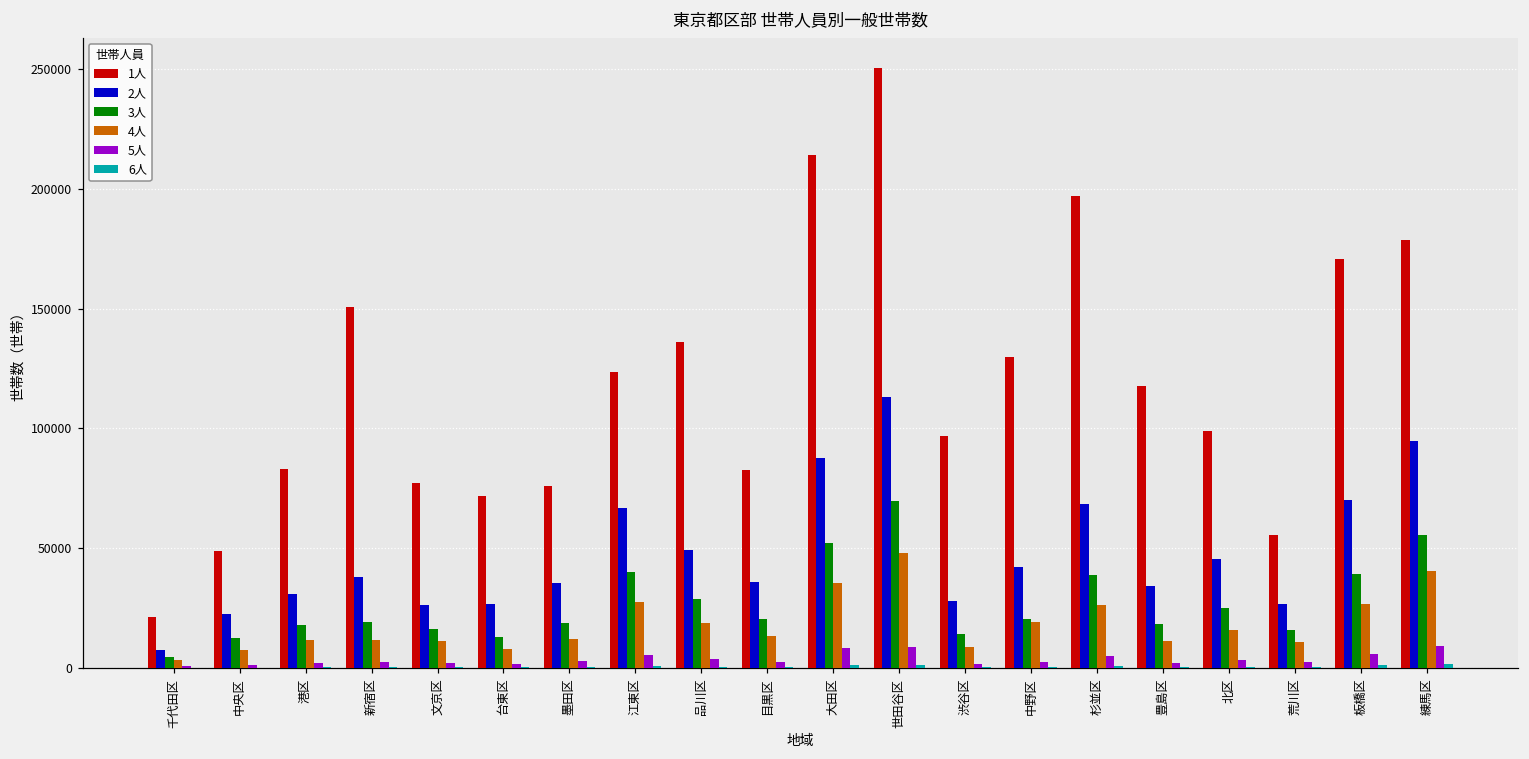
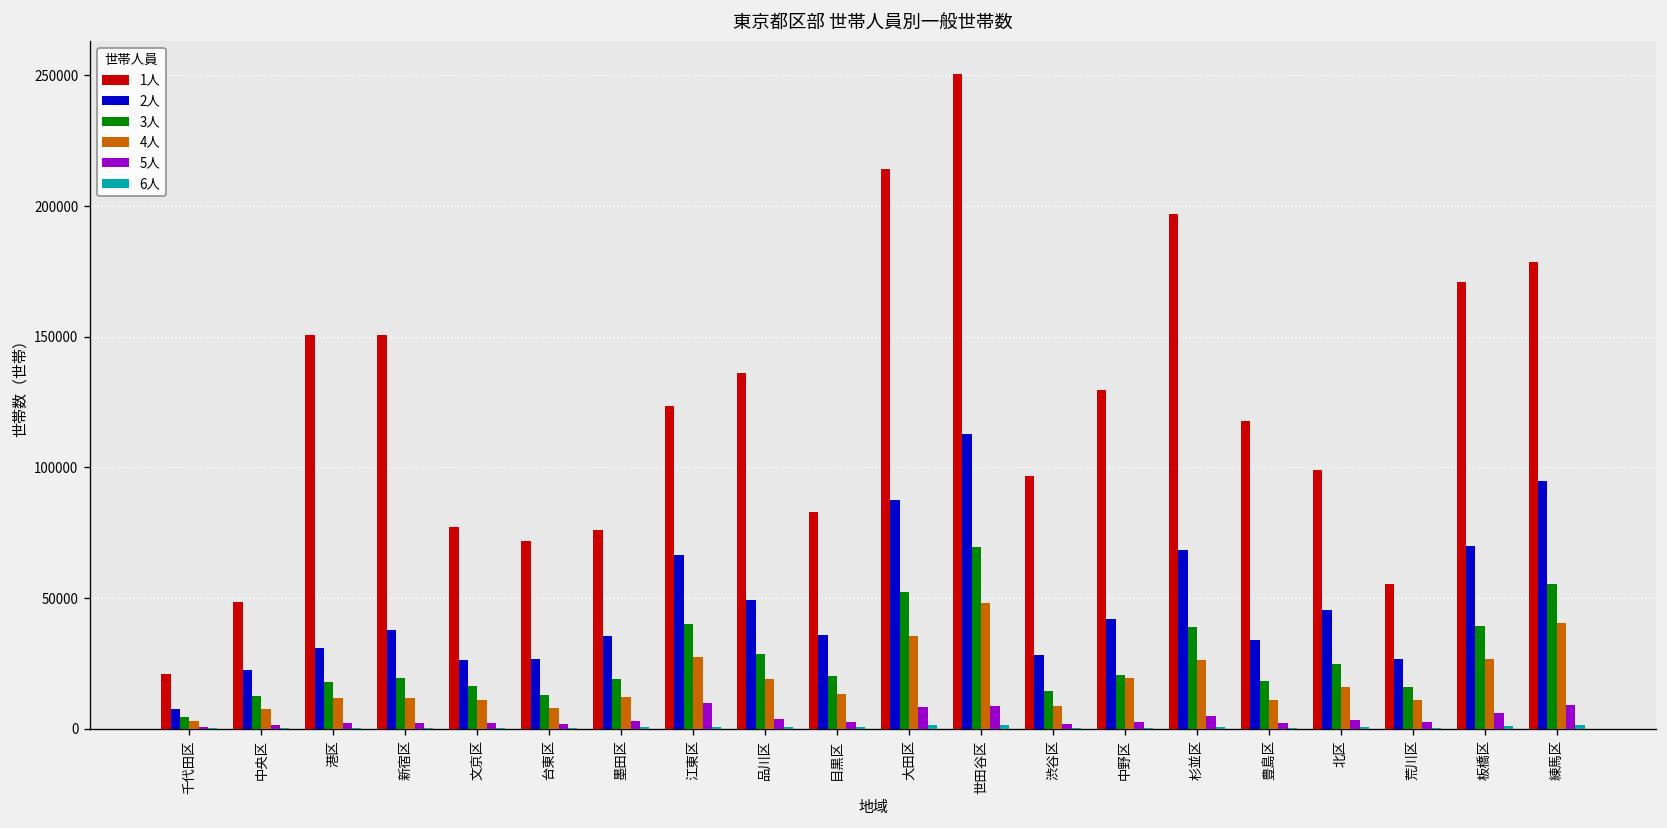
1人, 港区: 83000 -> 151000
5人, 江東区: 5000 -> 10000
